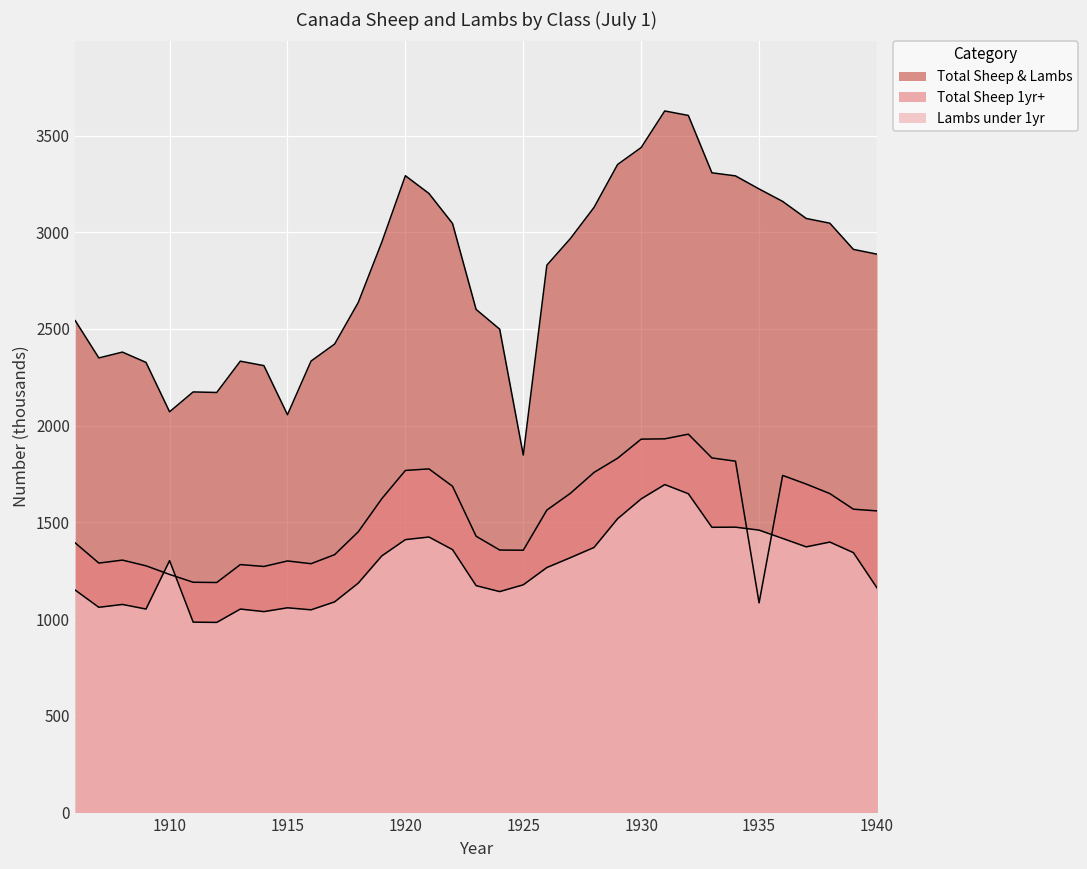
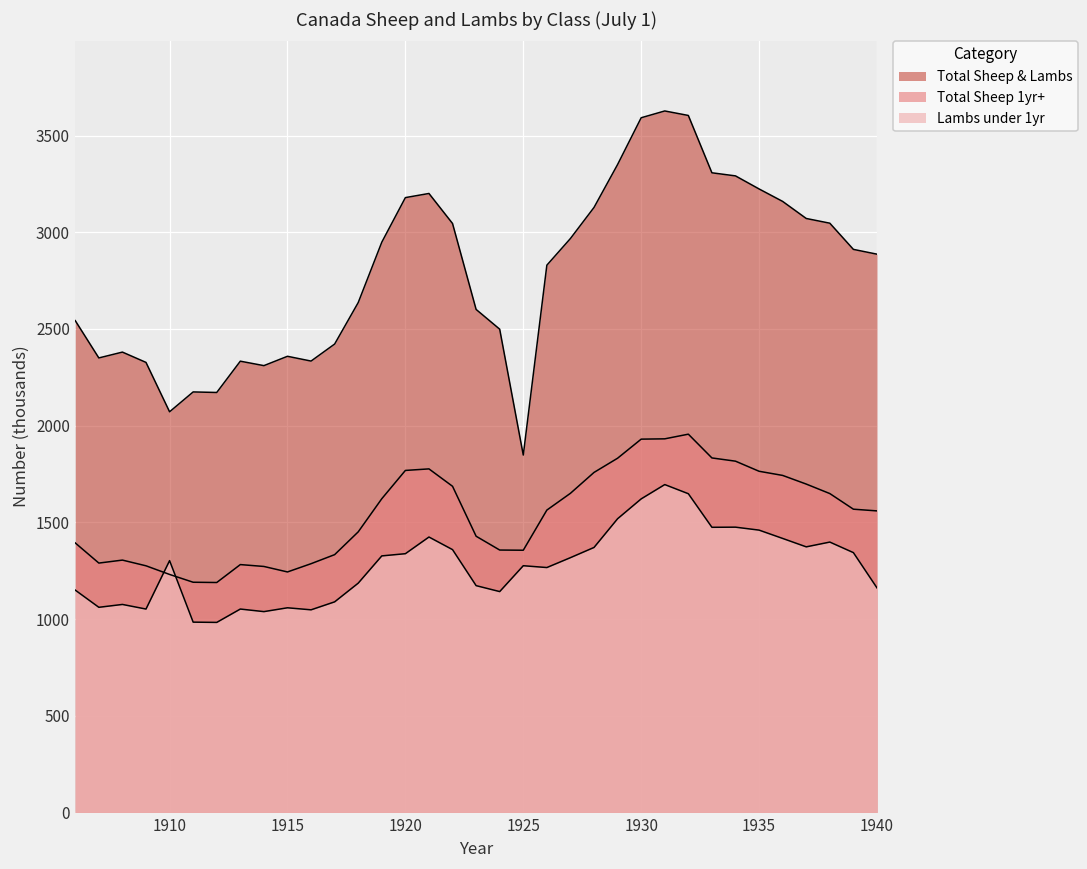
Total Sheep & Lambs, 1915: 2060 -> 2360
Total Sheep 1yr+, 1915: 1300 -> 1240
Total Sheep & Lambs, 1920: 3290 -> 3180
Lambs under 1yr, 1920: 1410 -> 1340
Lambs under 1yr, 1925: 1180 -> 1280
Total Sheep & Lambs, 1930: 3440 -> 3590
Total Sheep 1yr+, 1935: 1080 -> 1760
